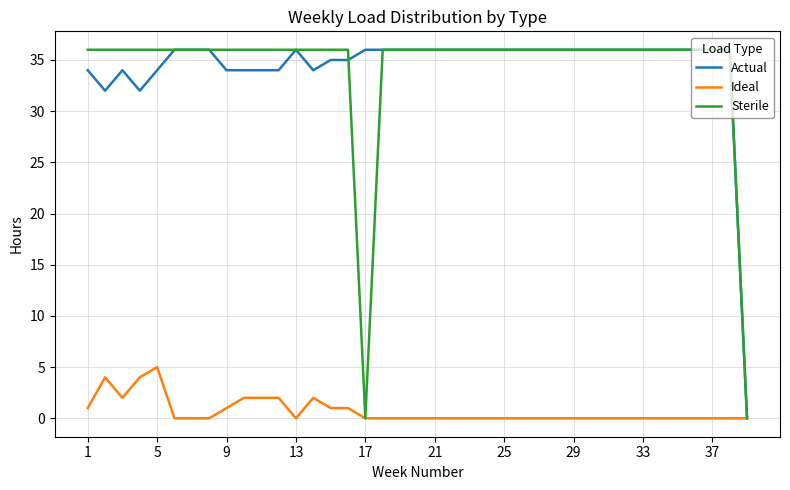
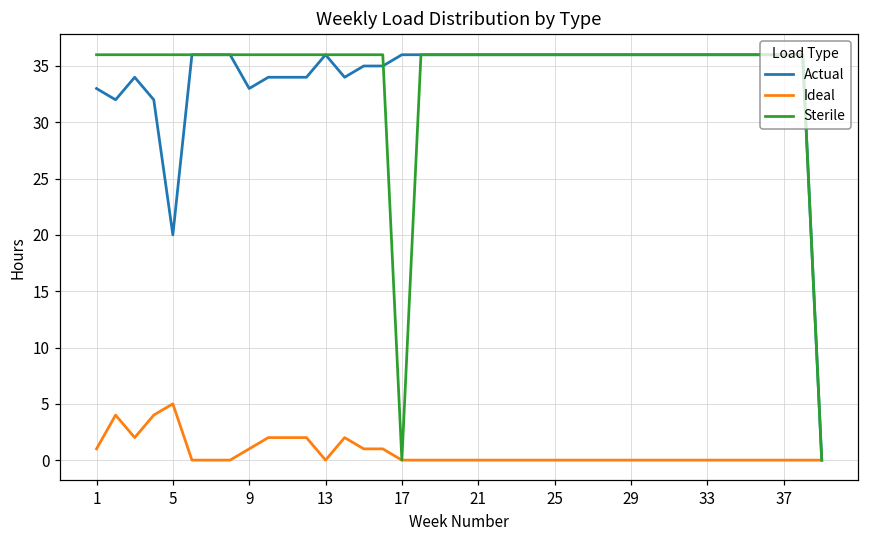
Actual, 1: 34 -> 33
Actual, 5: 34 -> 20
Actual, 9: 34 -> 33
